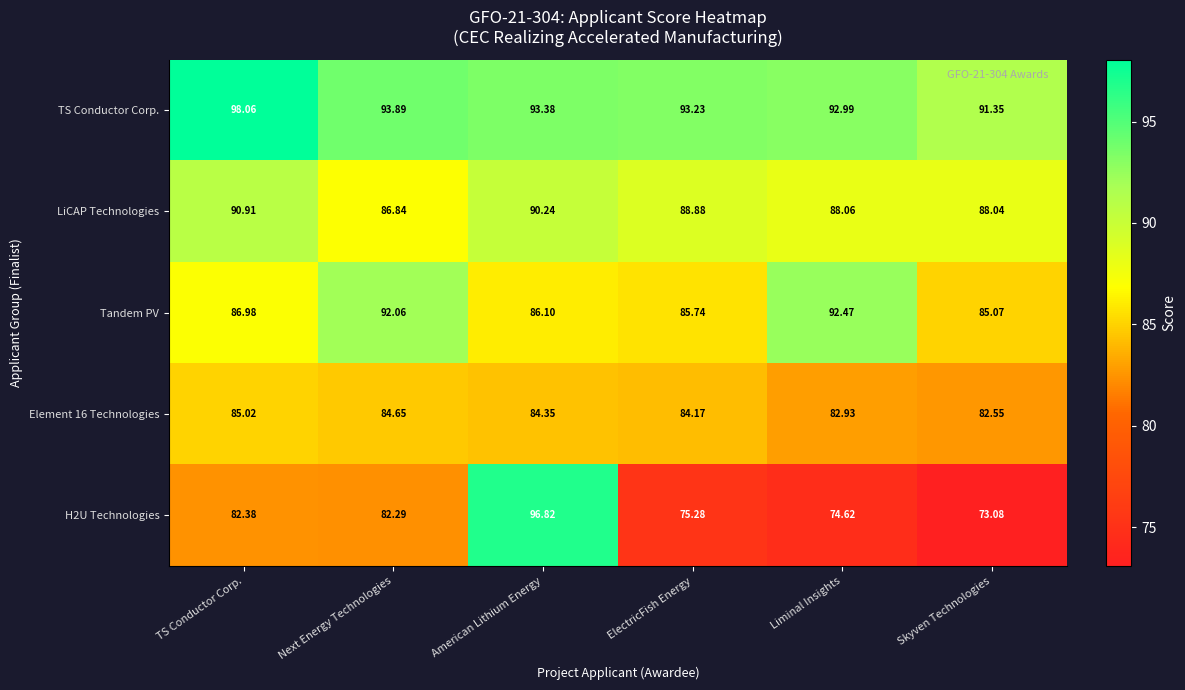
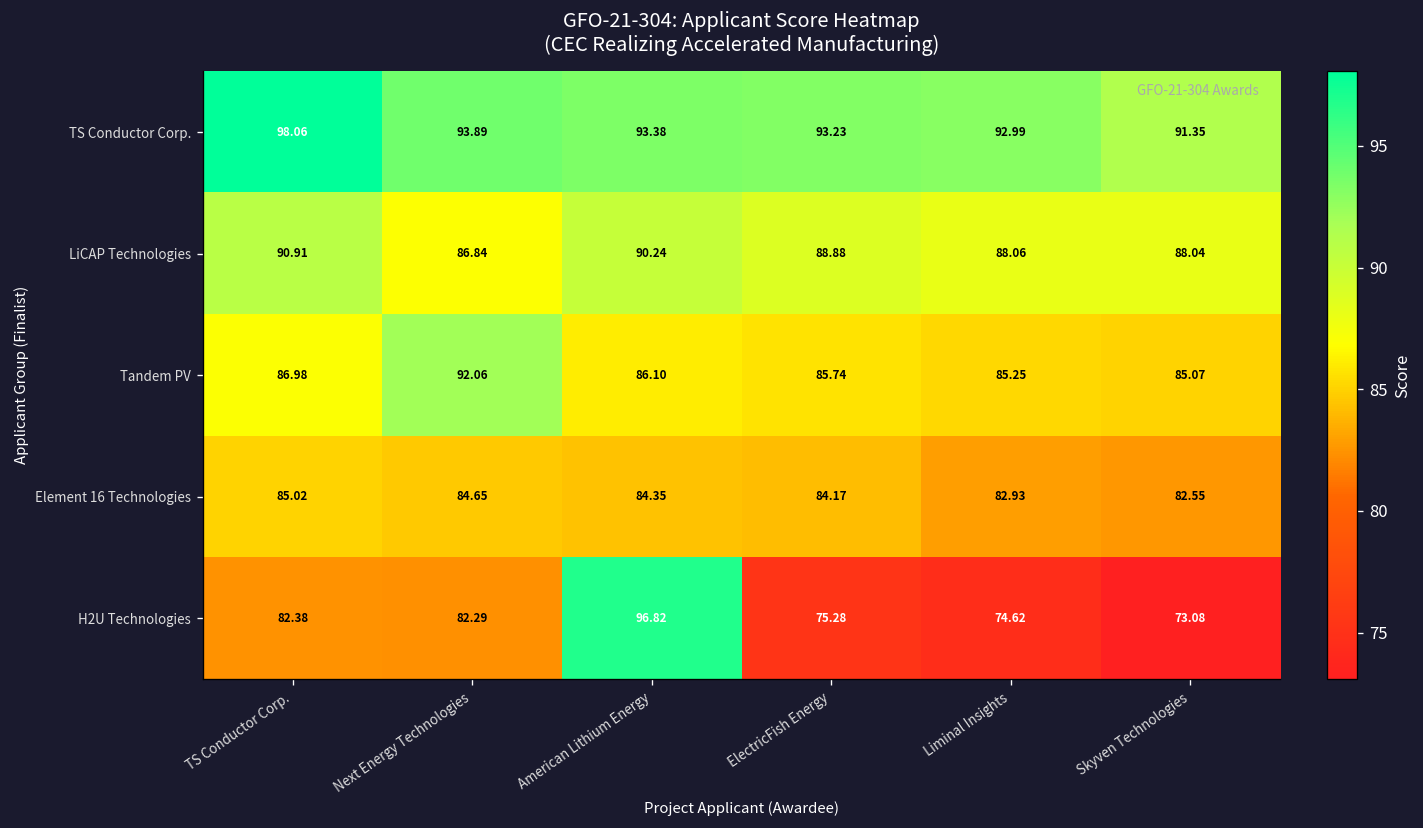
Tandem PV, Liminal Insights: 92.47 -> 85.25
